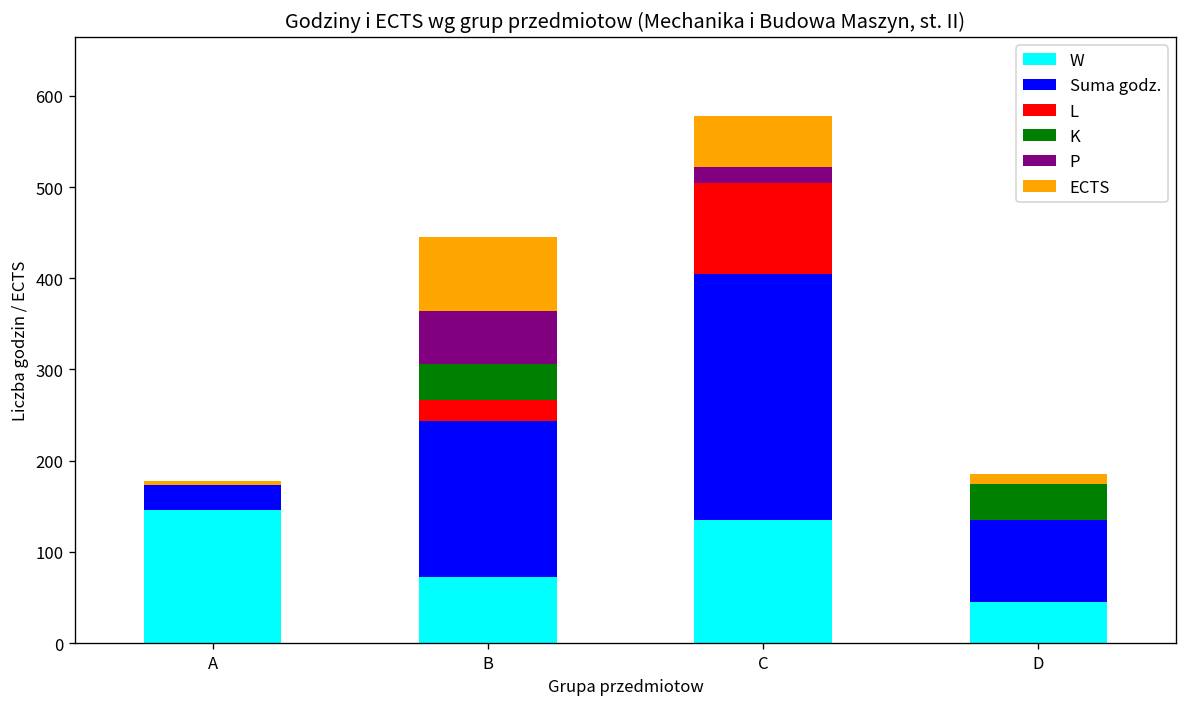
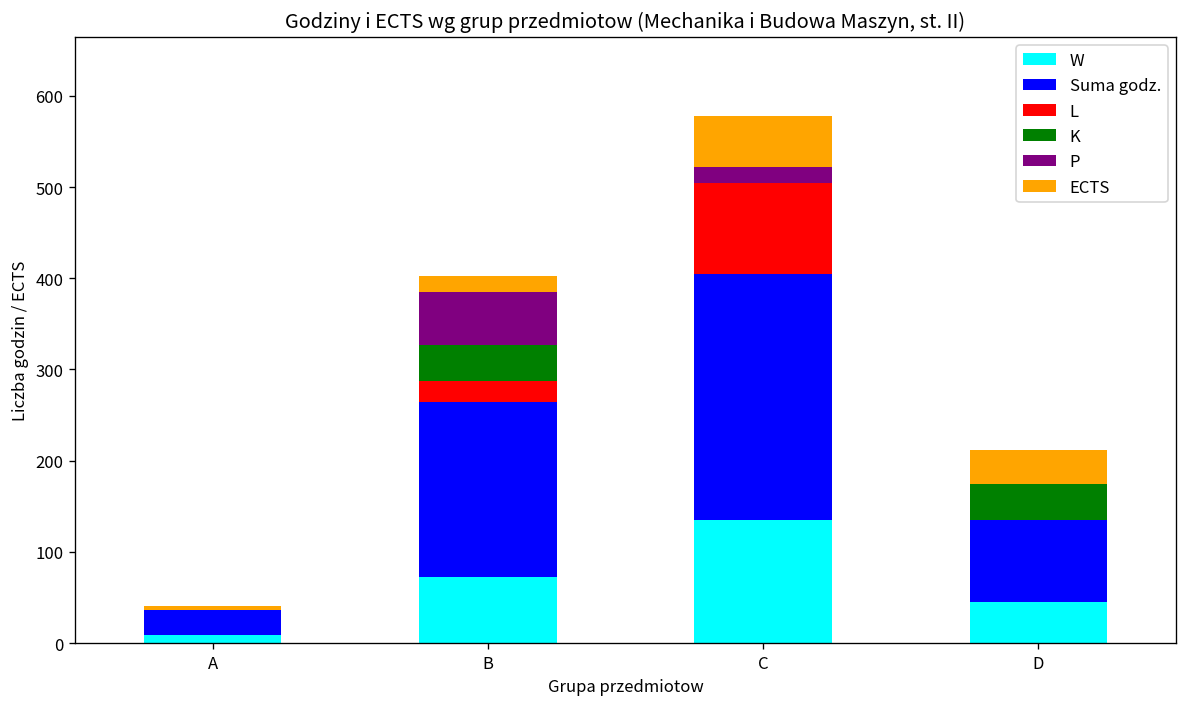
W, A: 150 -> 10
Suma godz., B: 170 -> 190
ECTS, B: 80 -> 20
ECTS, D: 10 -> 40
